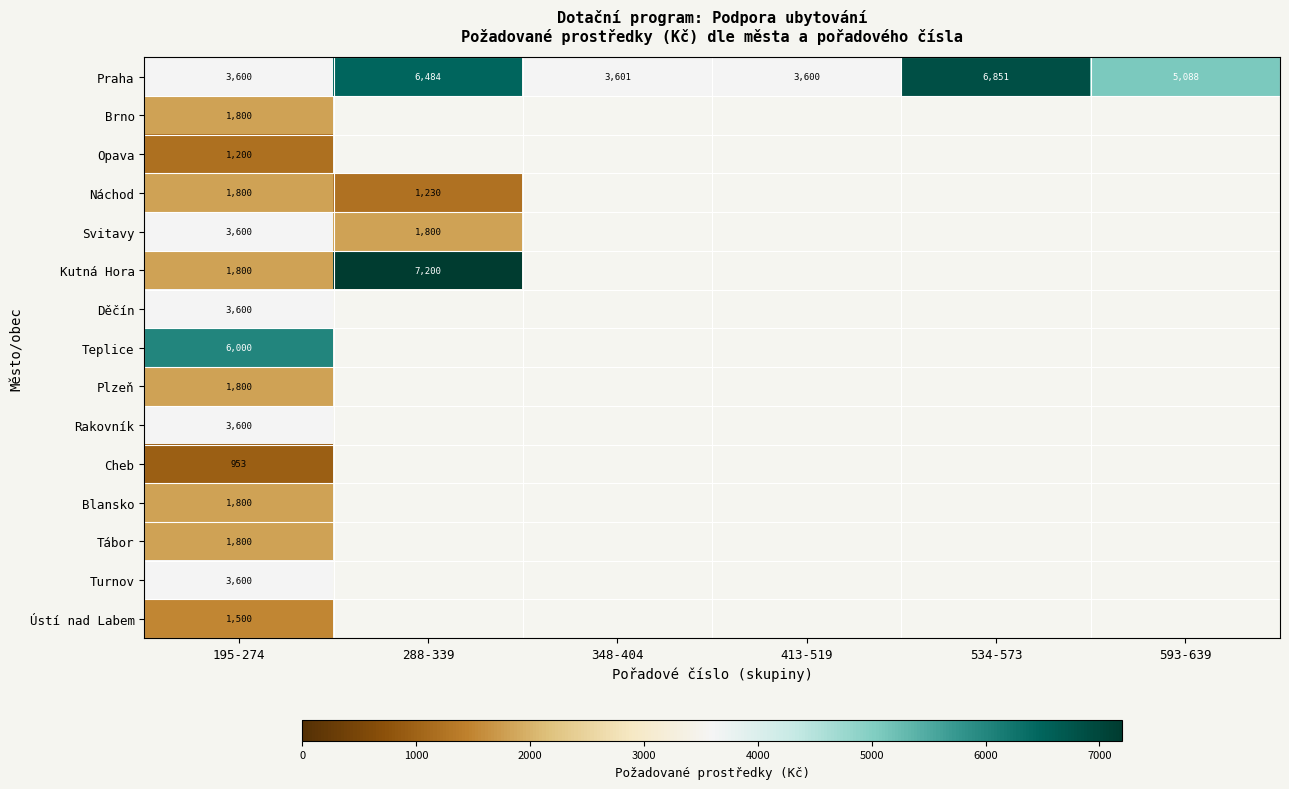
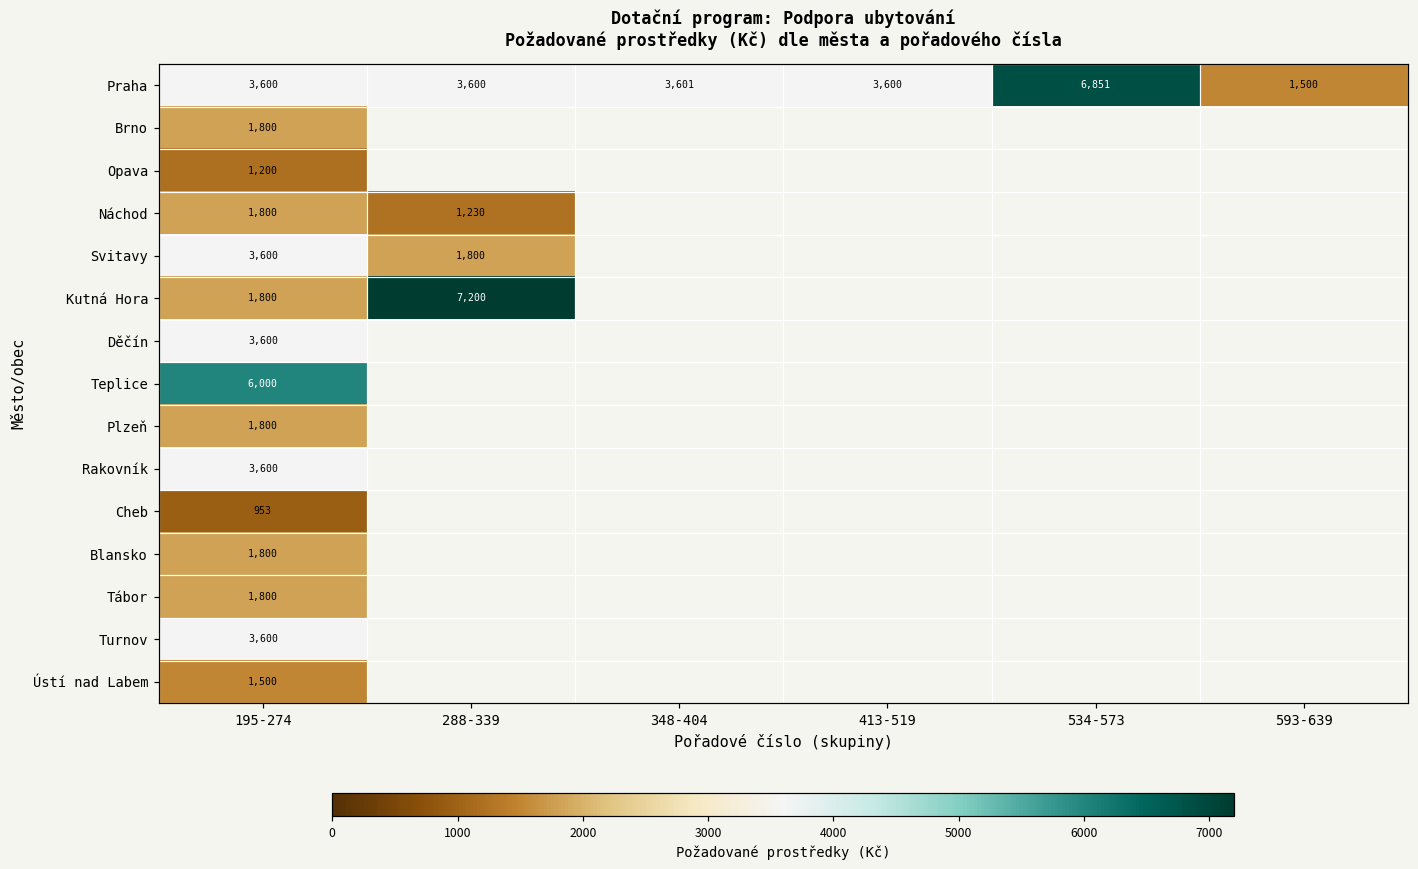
Praha, 288-339: 6,484 -> 3,600
Praha, 593-639: 5,088 -> 1,500
